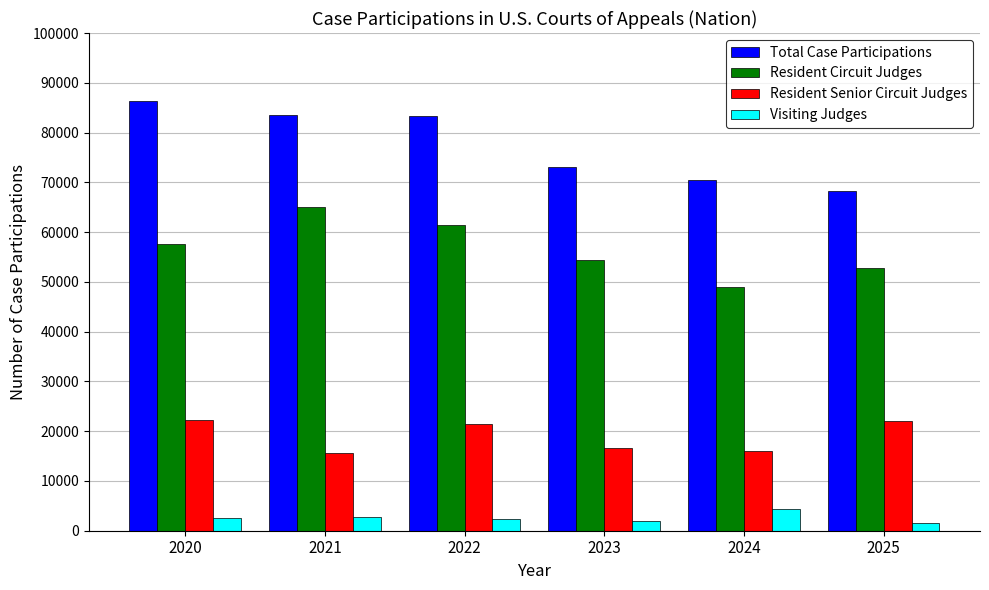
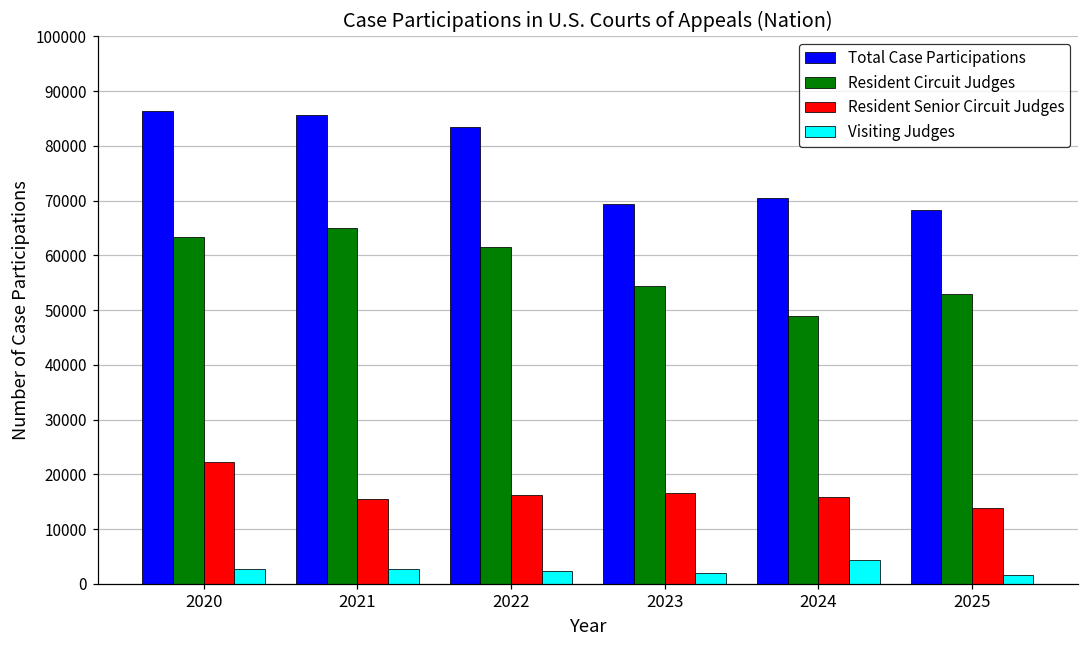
Resident Circuit Judges, 2020: 58000 -> 63000
Total Case Participations, 2021: 84000 -> 86000
Resident Senior Circuit Judges, 2022: 21000 -> 16000
Total Case Participations, 2023: 73000 -> 69000
Resident Senior Circuit Judges, 2025: 22000 -> 14000
